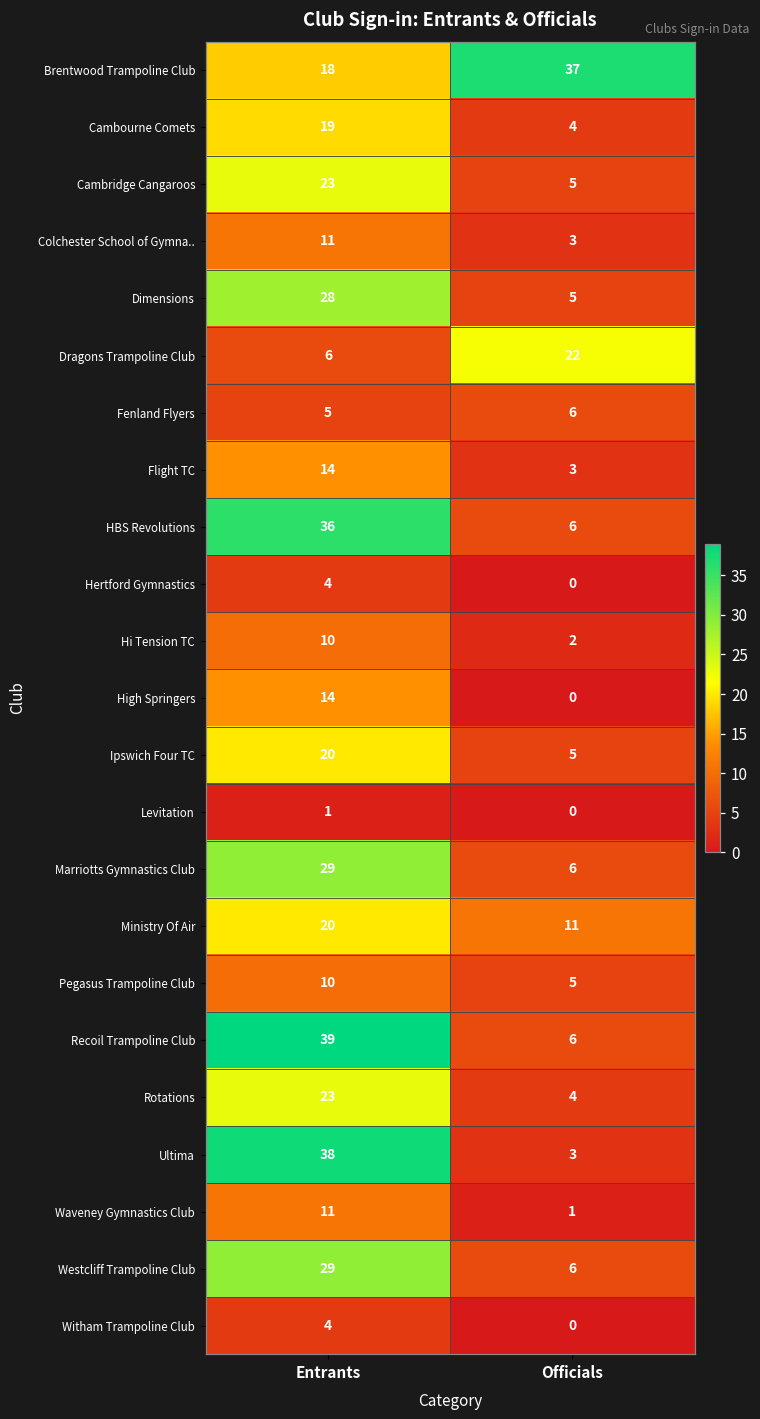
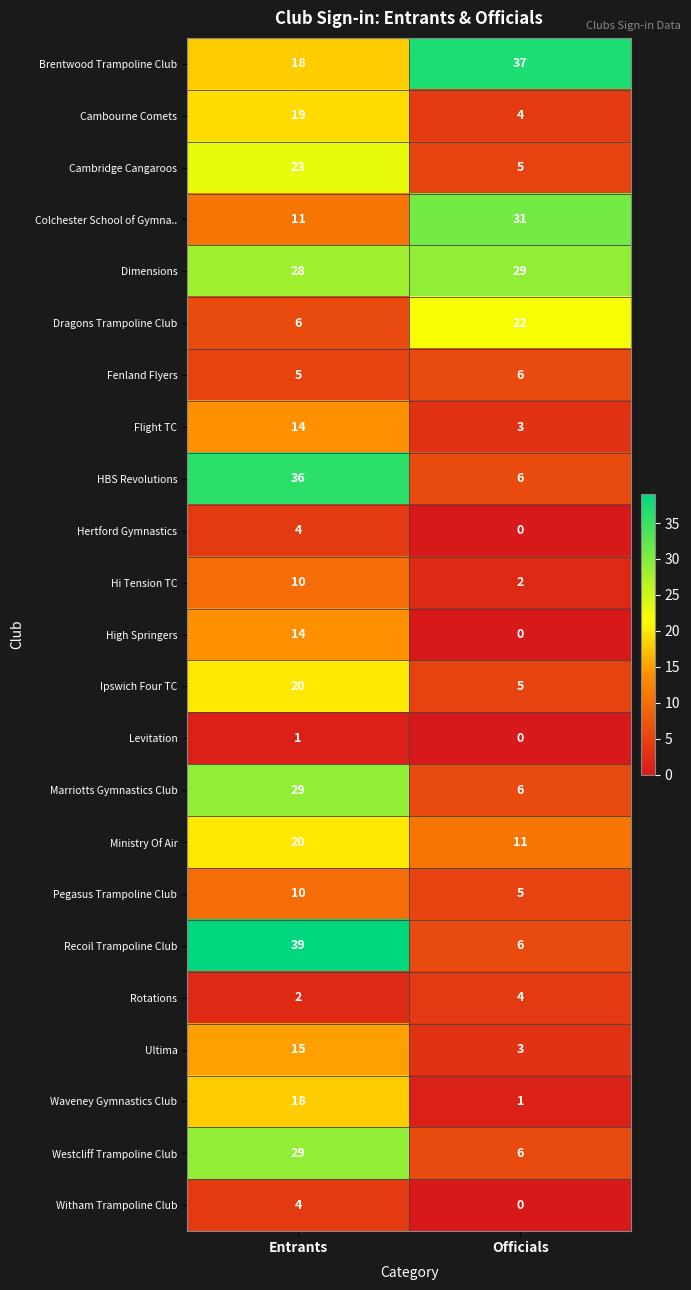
Colchester School of Gymna.., Officials: 3 -> 31
Dimensions, Officials: 5 -> 29
Rotations, Entrants: 23 -> 2
Ultima, Entrants: 38 -> 15
Waveney Gymnastics Club, Entrants: 11 -> 18
